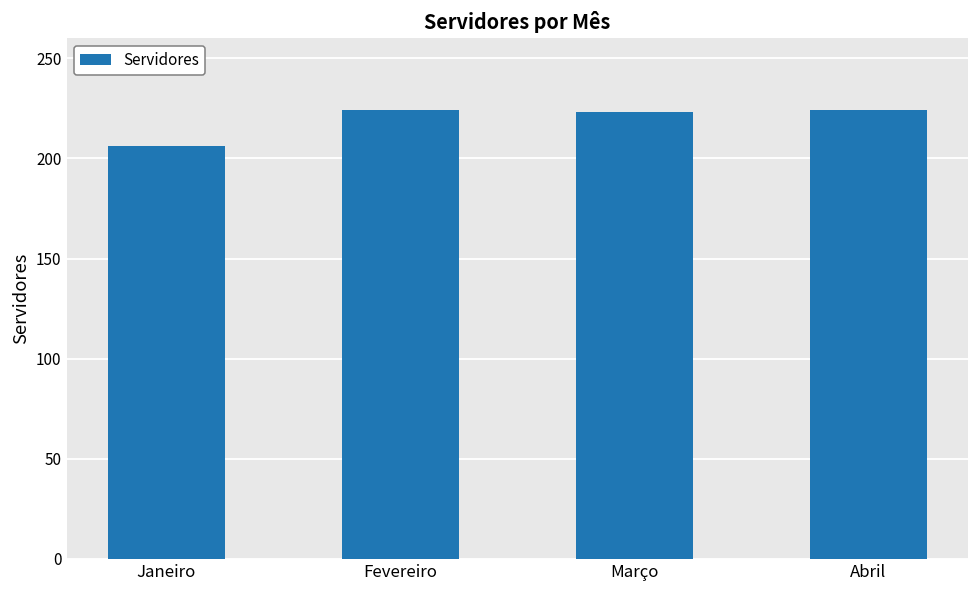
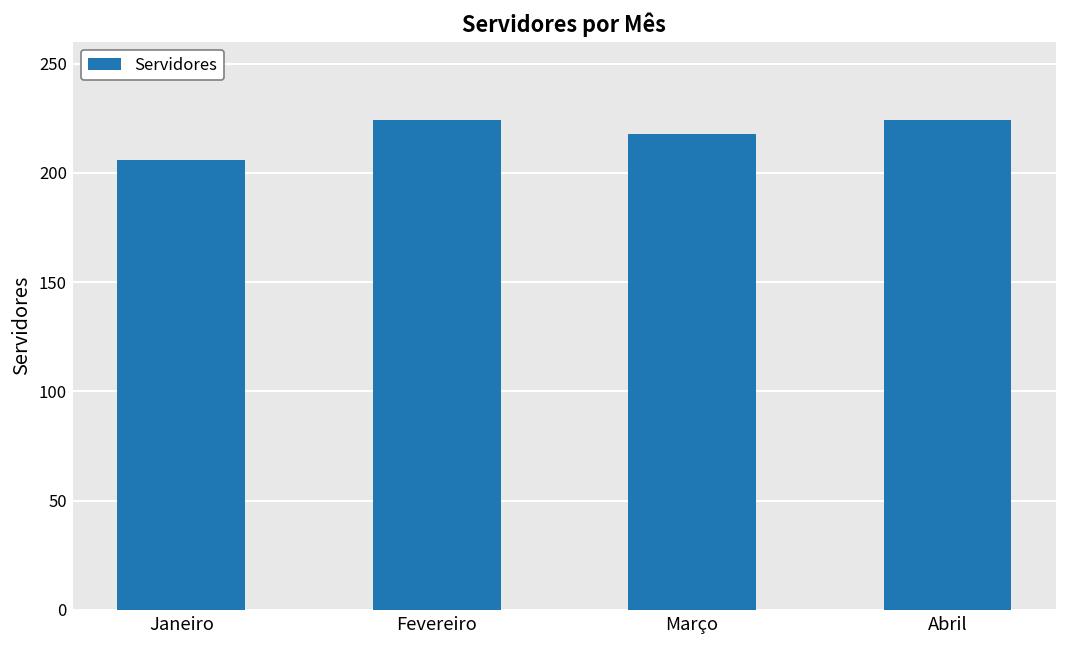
Março: 223 -> 218
